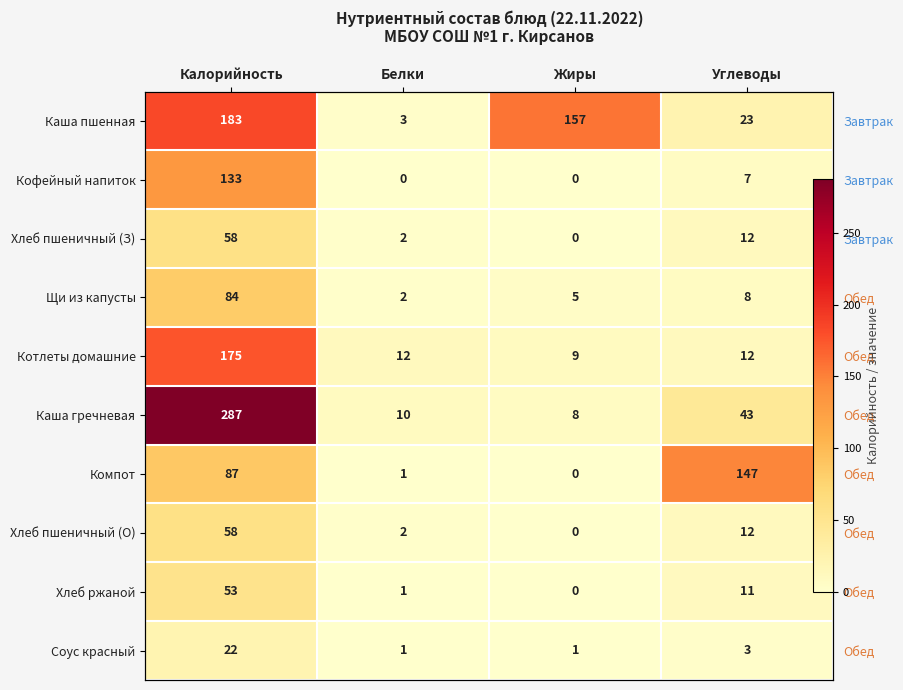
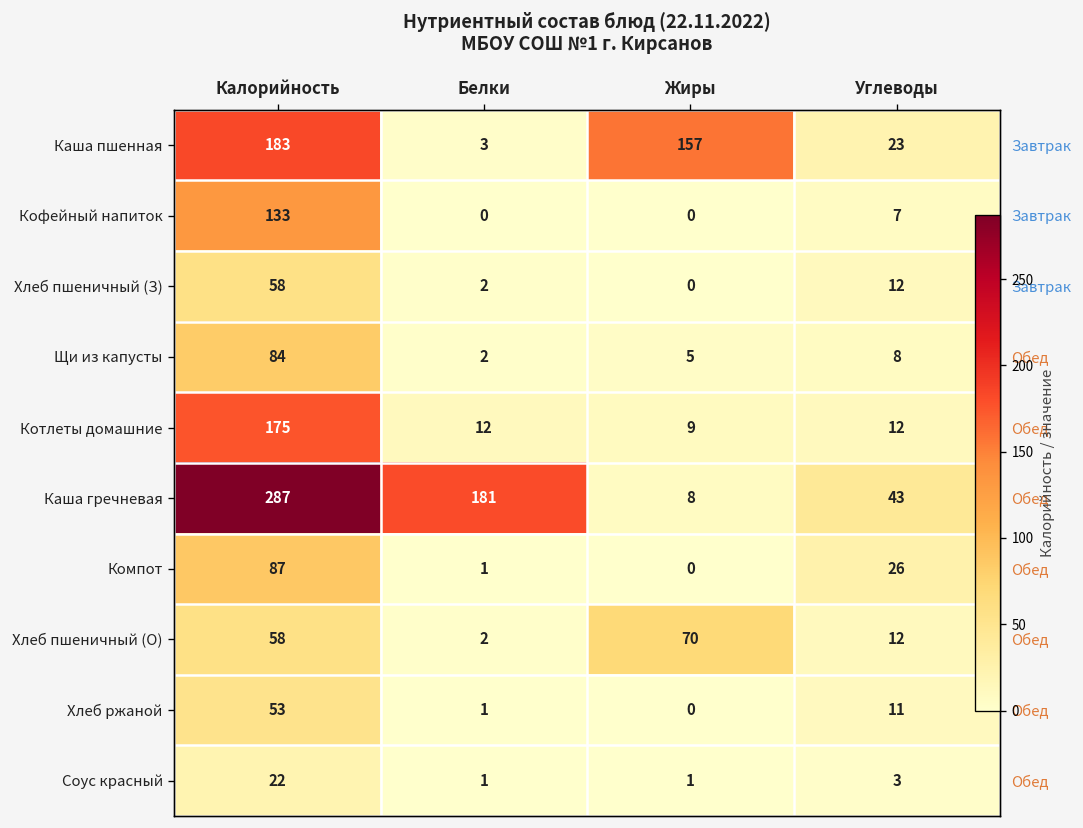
Каша гречневая, Белки: 10 -> 181
Компот, Углеводы: 147 -> 26
Хлеб пшеничный (О), Жиры: 0 -> 70
